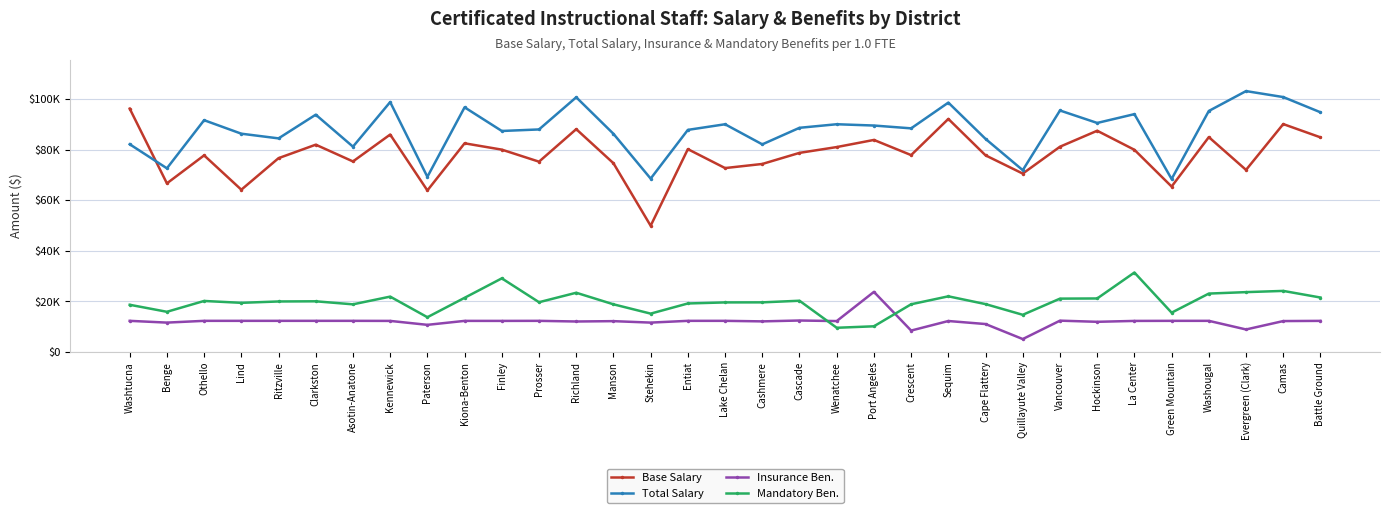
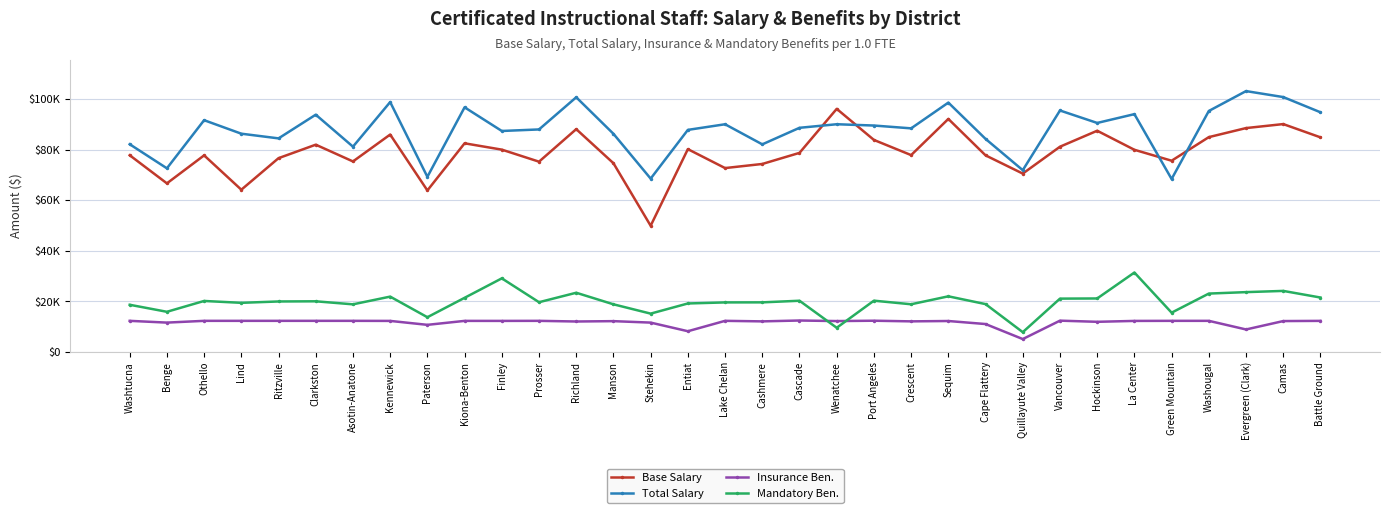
Base Salary, Washtucna: $96000 -> $78000
Insurance Ben., Entiat: $12000 -> $8000
Base Salary, Wenatchee: $81000 -> $96000
Insurance Ben., Port Angeles: $24000 -> $12000
Mandatory Ben., Port Angeles: $10000 -> $20000
Insurance Ben., Crescent: $8000 -> $12000
Mandatory Ben., Quillayute Valley: $15000 -> $8000
Base Salary, Green Mountain: $65000 -> $76000
Base Salary, Evergreen (Clark): $72000 -> $89000
